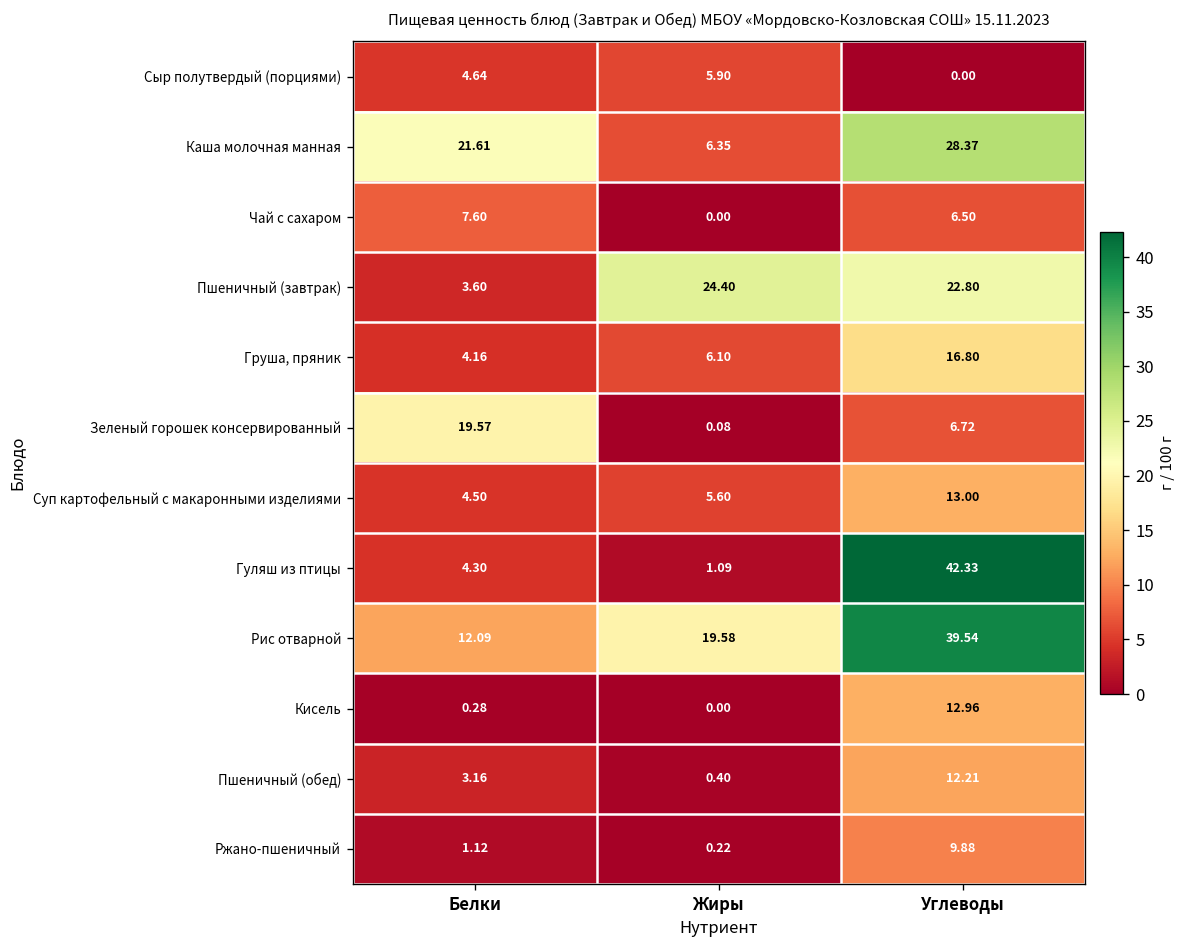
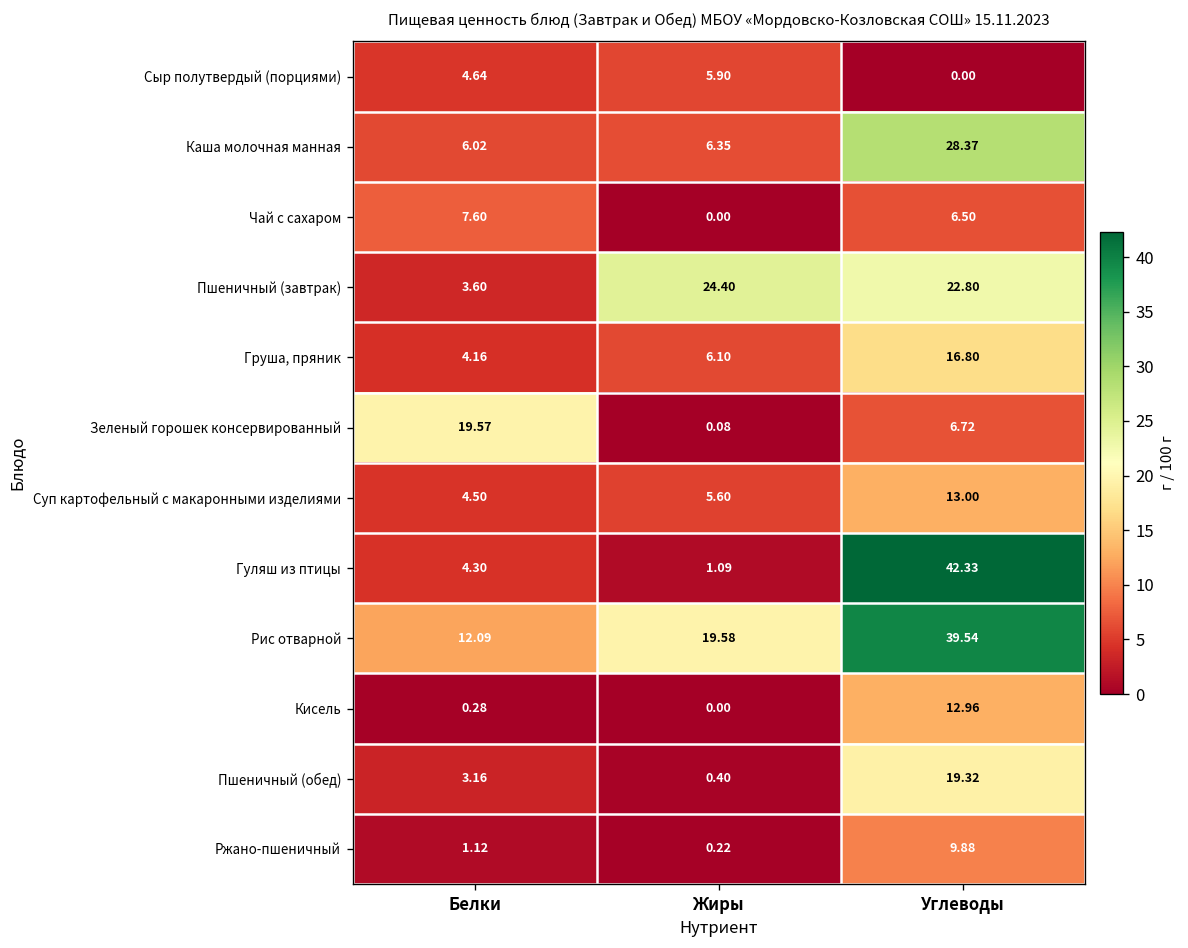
Каша молочная манная, Белки: 21.61 -> 6.02
Пшеничный (обед), Углеводы: 12.21 -> 19.32
